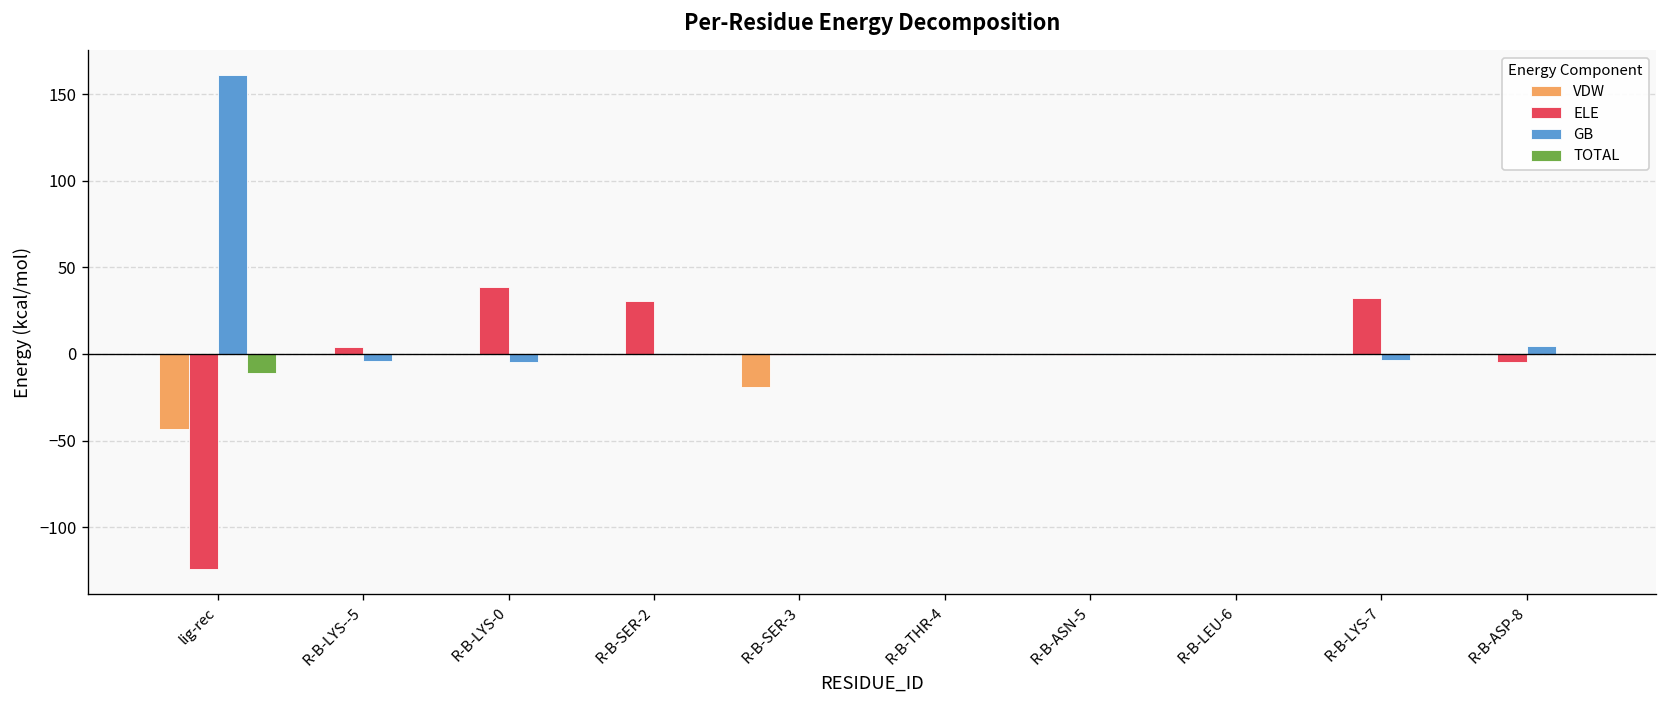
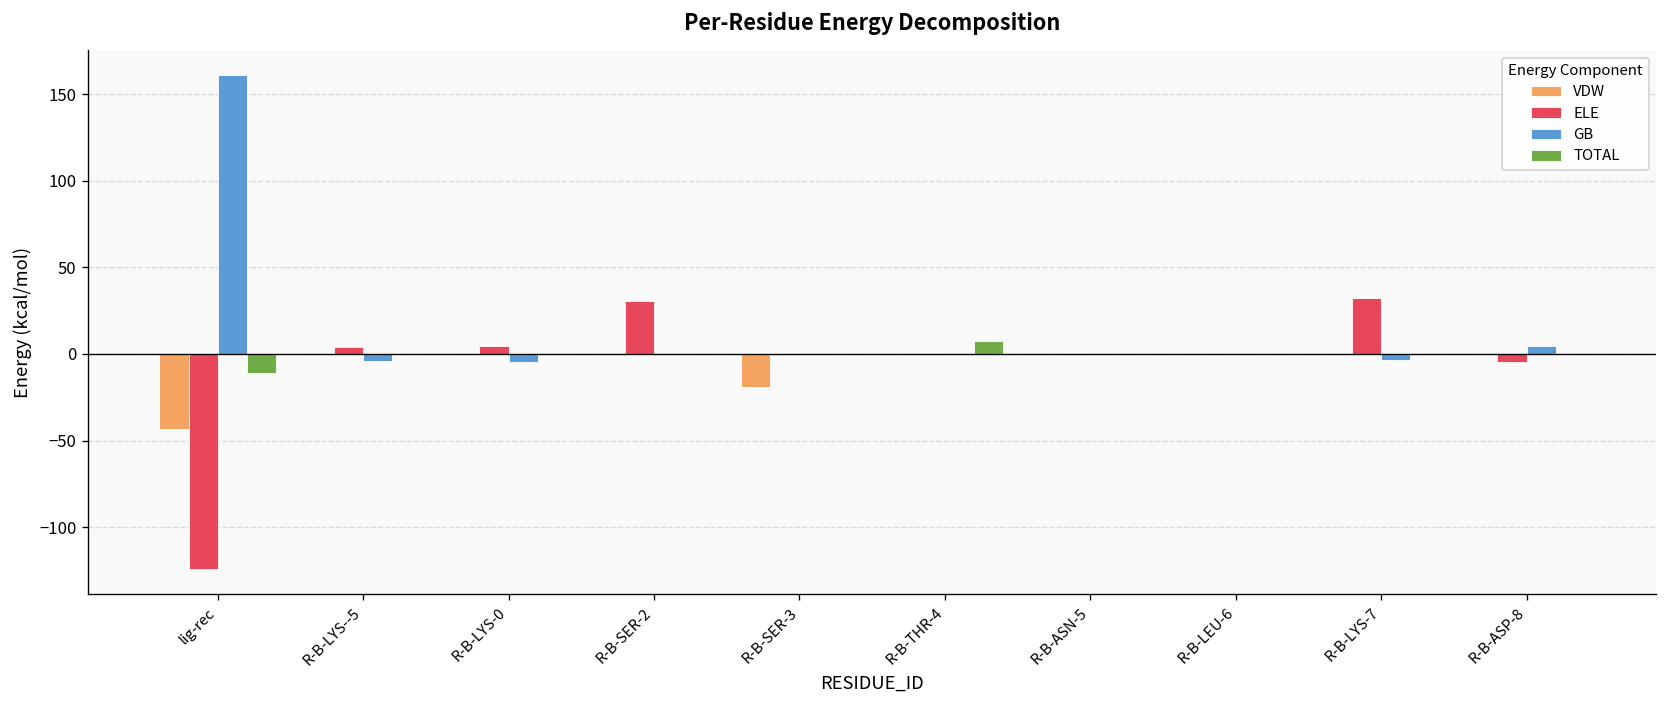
ELE, R-B-LYS-0: 39 -> 5
TOTAL, R-B-THR-4: 0 -> 7
